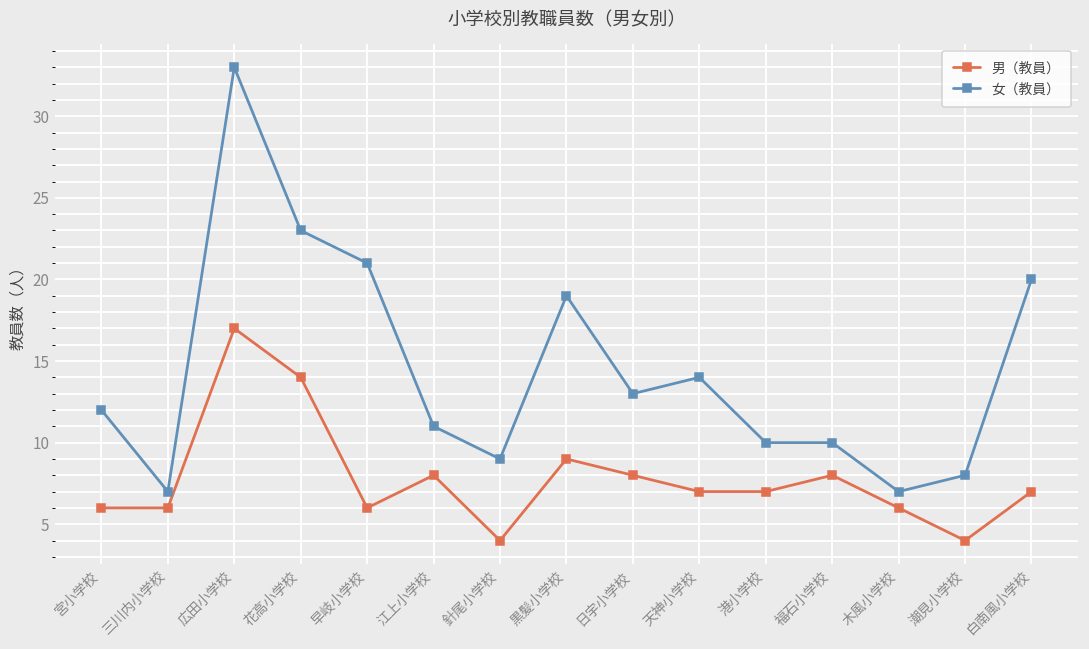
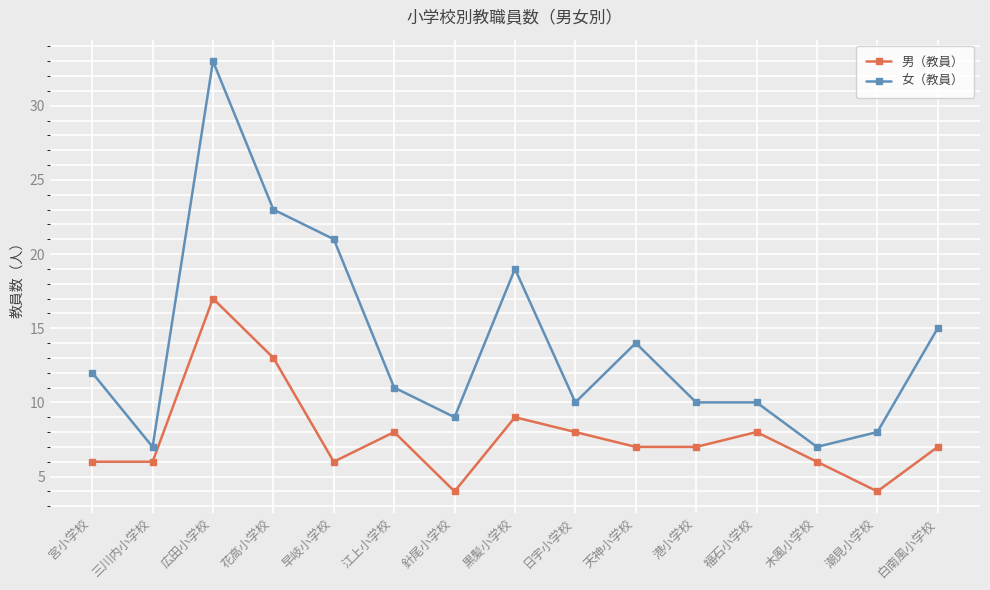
男（教員）, 花高小学校: 14 -> 13
女（教員）, 日宇小学校: 13 -> 10
女（教員）, 白南風小学校: 20 -> 15
